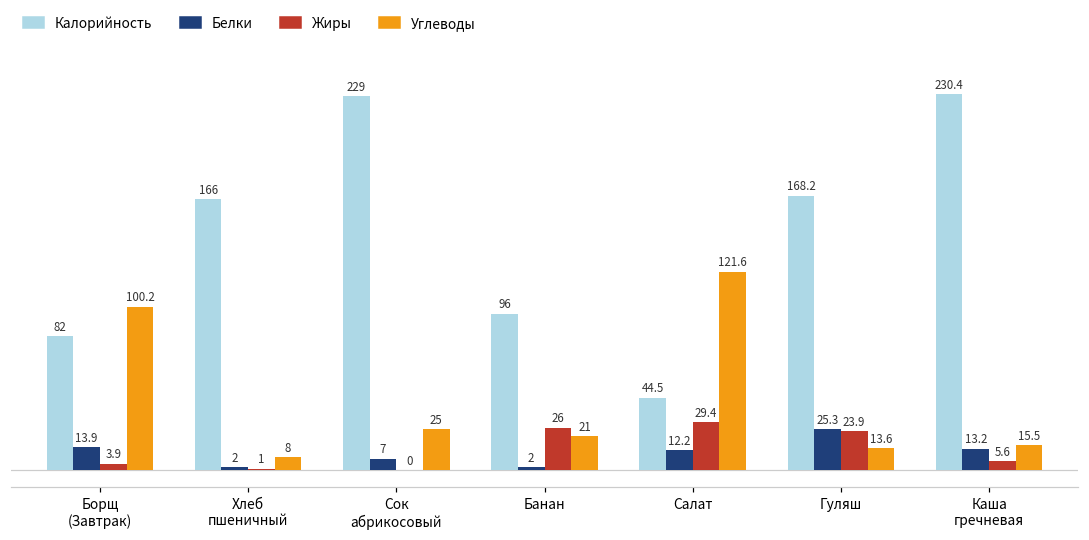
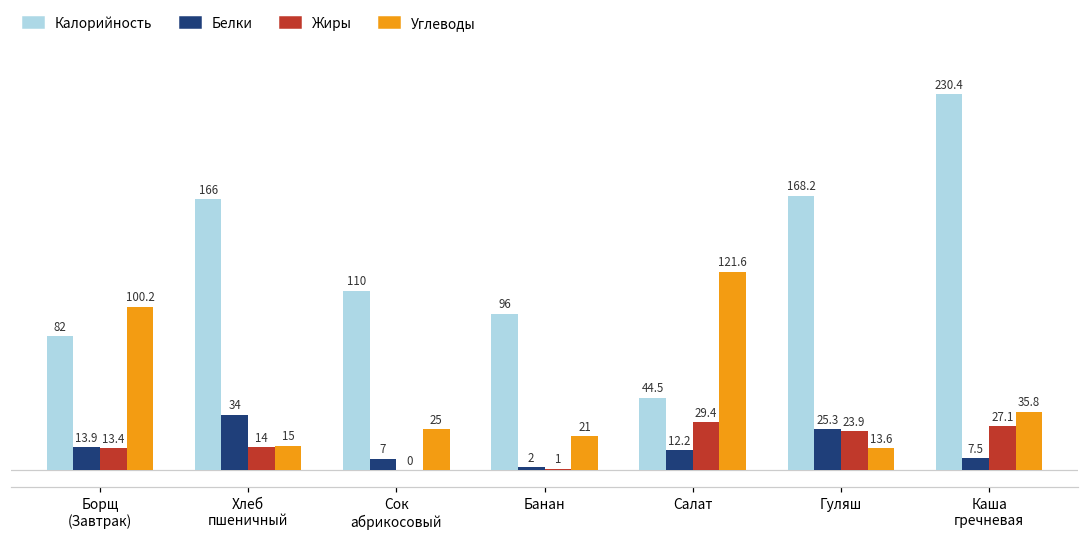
Жиры, Борщ (Завтрак): 3.9 -> 13.4
Белки, Хлеб пшеничный: 2 -> 34
Жиры, Хлеб пшеничный: 1 -> 14
Углеводы, Хлеб пшеничный: 8 -> 15
Калорийность, Сок абрикосовый: 229 -> 110
Жиры, Банан: 26 -> 1
Белки, Каша гречневая: 13.2 -> 7.5
Жиры, Каша гречневая: 5.6 -> 27.1
Углеводы, Каша гречневая: 15.5 -> 35.8
